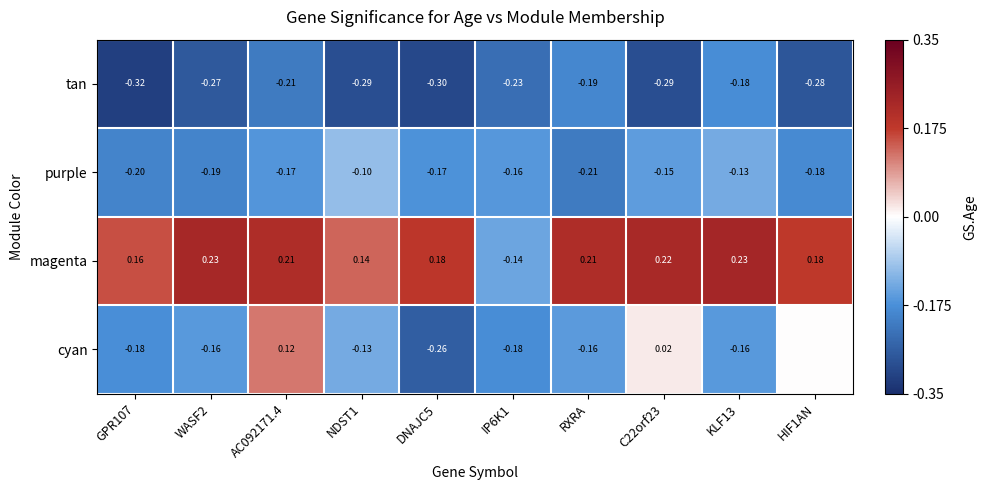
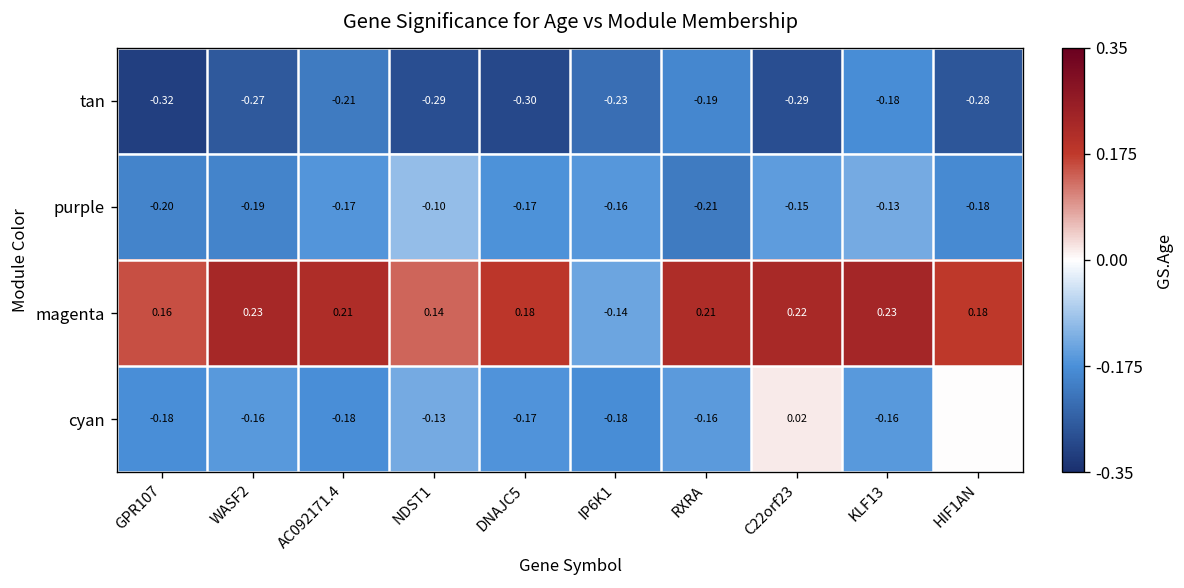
cyan, AC092171.4: 0.12 -> -0.18
cyan, DNAJC5: -0.26 -> -0.17
